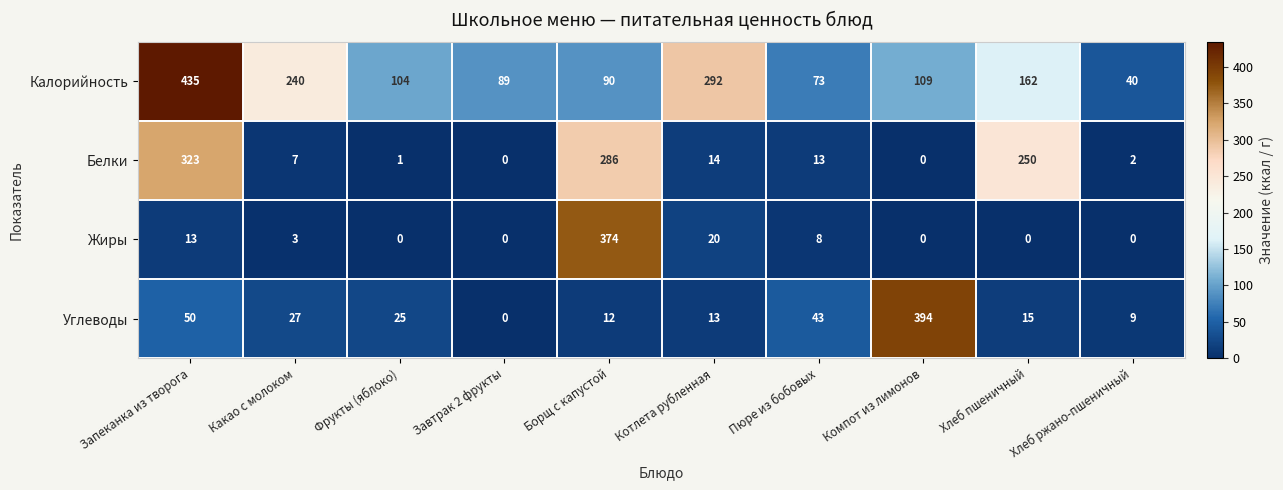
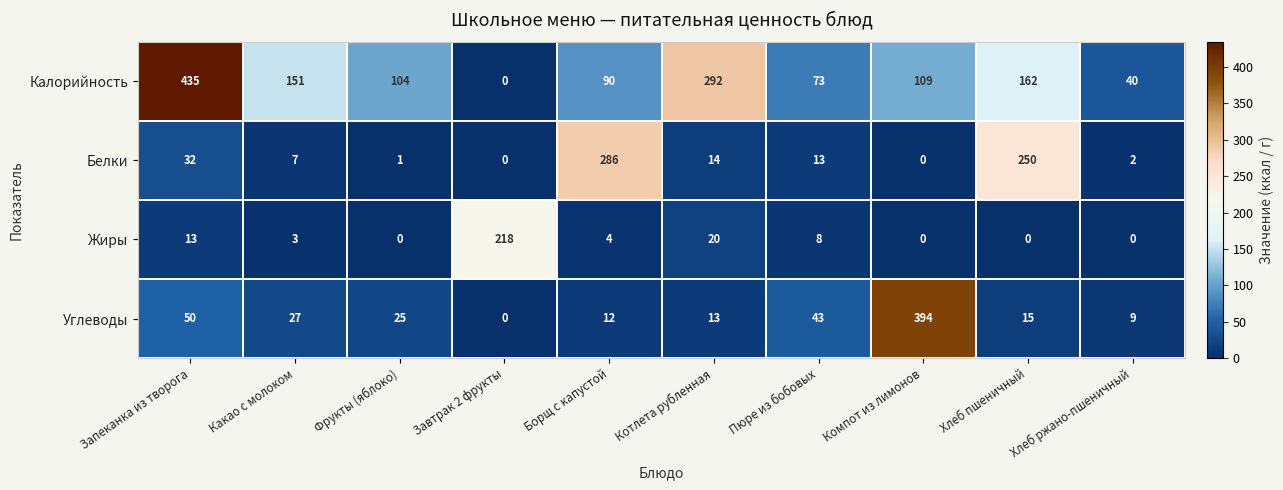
Калорийность, Какао с молоком: 240 -> 151
Калорийность, Завтрак 2 фрукты: 89 -> 0
Белки, Запеканка из творога: 323 -> 32
Жиры, Завтрак 2 фрукты: 0 -> 218
Жиры, Борщ с капустой: 374 -> 4
